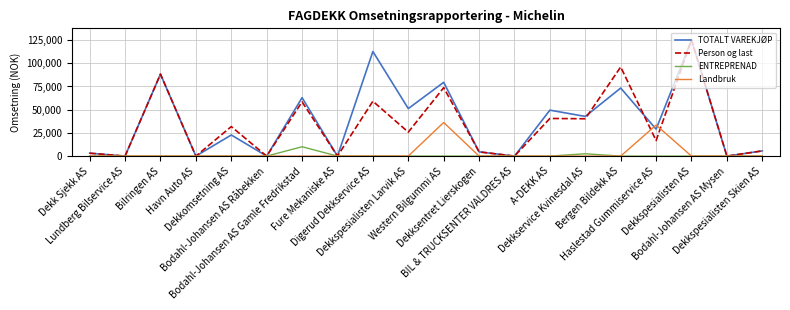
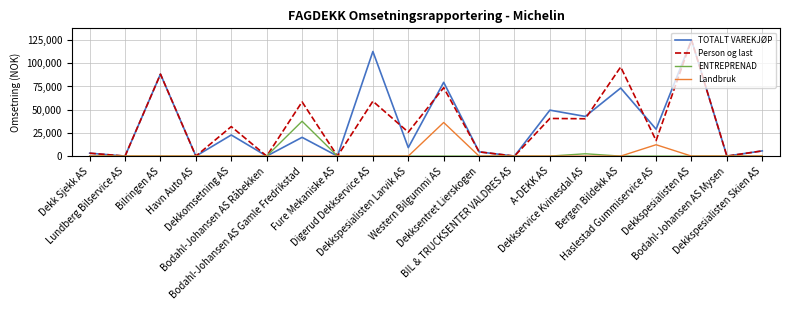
TOTALT VAREKJØP, Bodahl-Johansen AS Gamle Fredrikstad: 60,000 -> 20,000
ENTREPRENAD, Bodahl-Johansen AS Gamle Fredrikstad: 10,000 -> 40,000
TOTALT VAREKJØP, Dekkspesialisten Larvik AS: 50,000 -> 10,000
Landbruk, Haslestad Gummiservice AS: 30,000 -> 10,000
